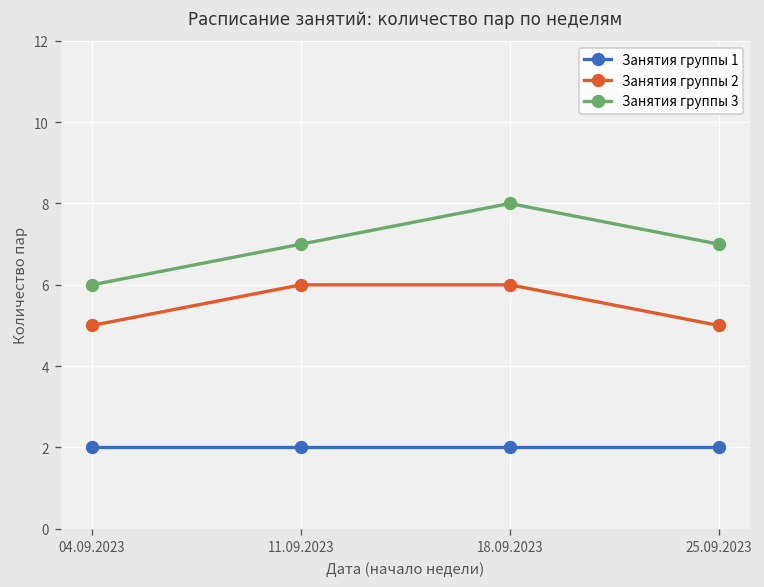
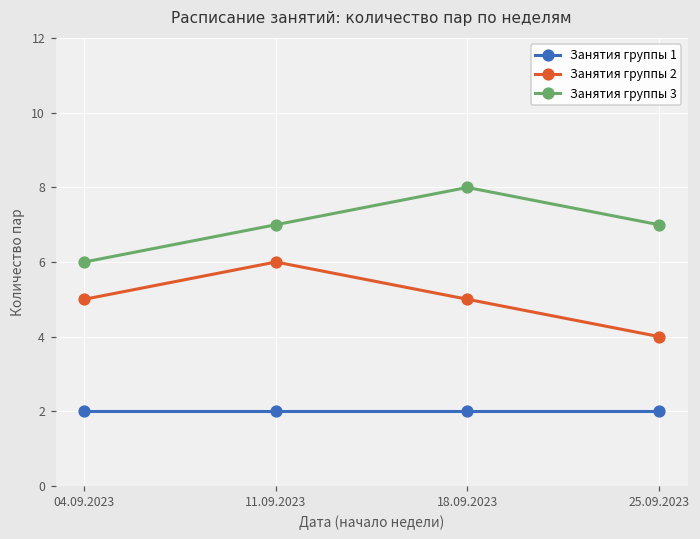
Занятия группы 2, 18.09.2023: 6 -> 5
Занятия группы 2, 25.09.2023: 5 -> 4
